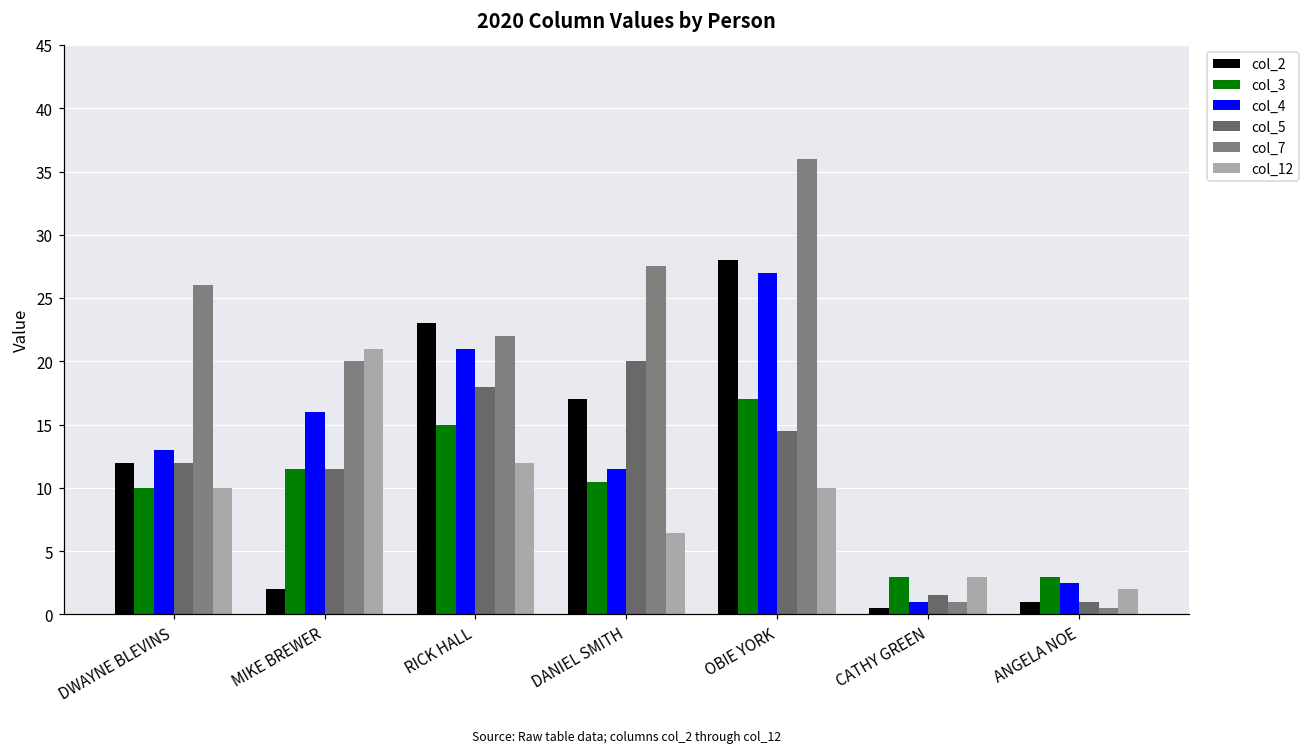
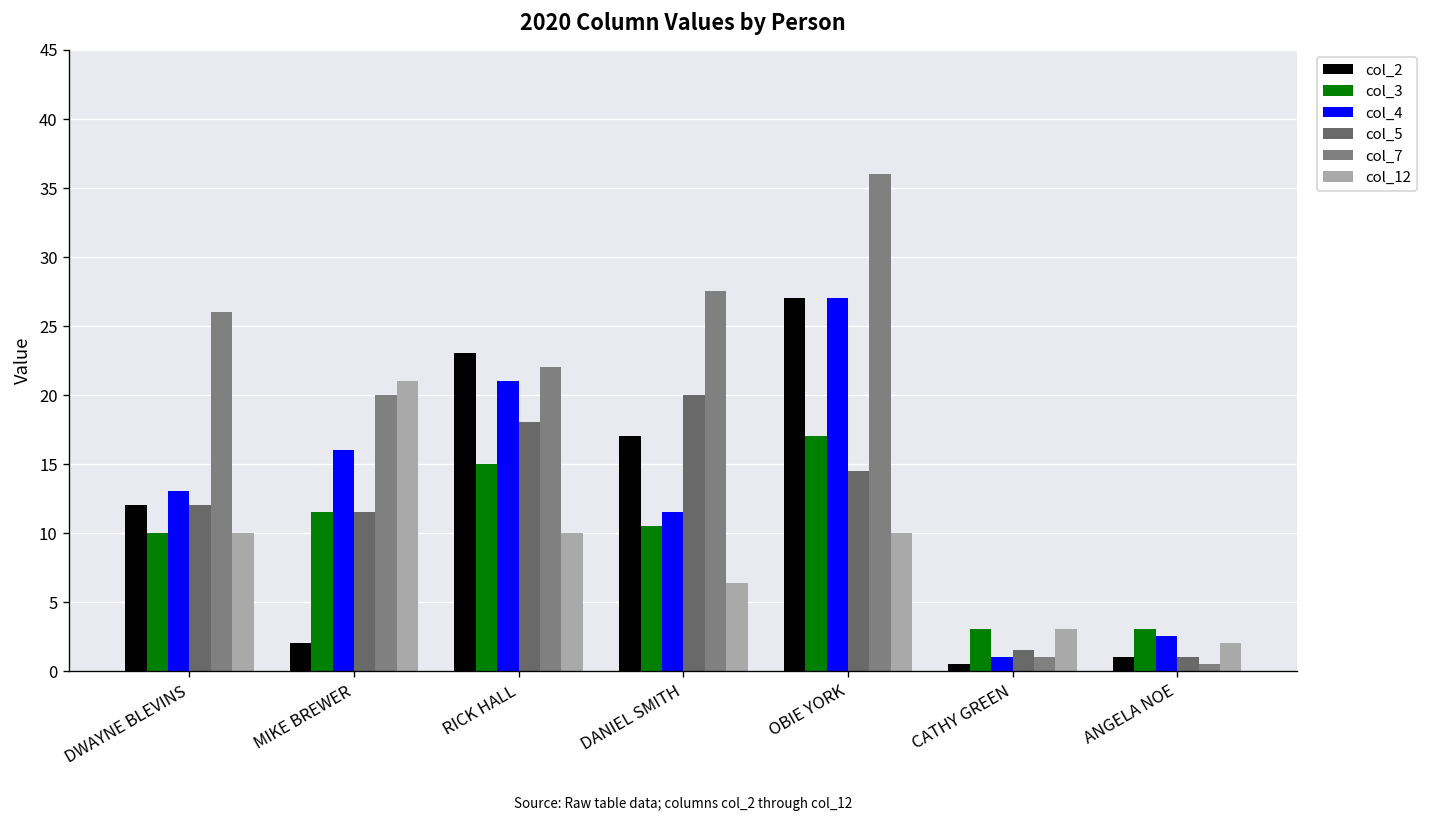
col_12, RICK HALL: 12 -> 10
col_2, OBIE YORK: 28 -> 27
